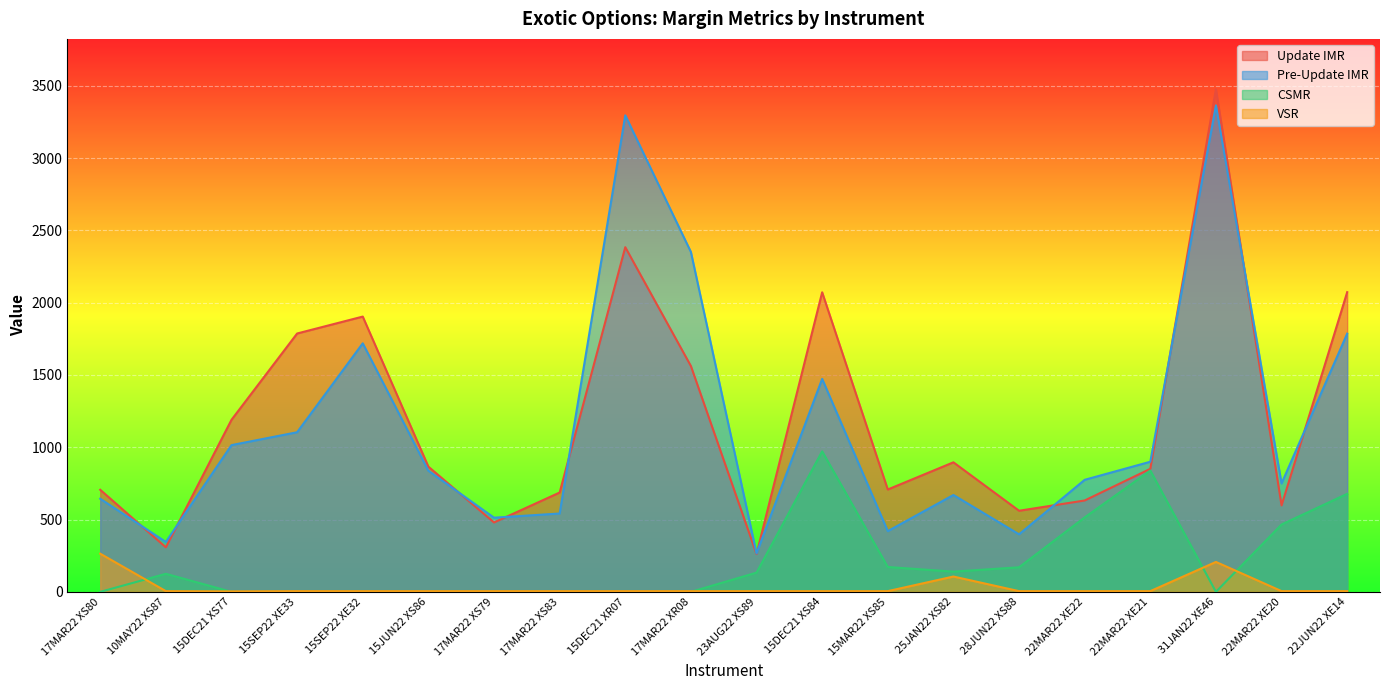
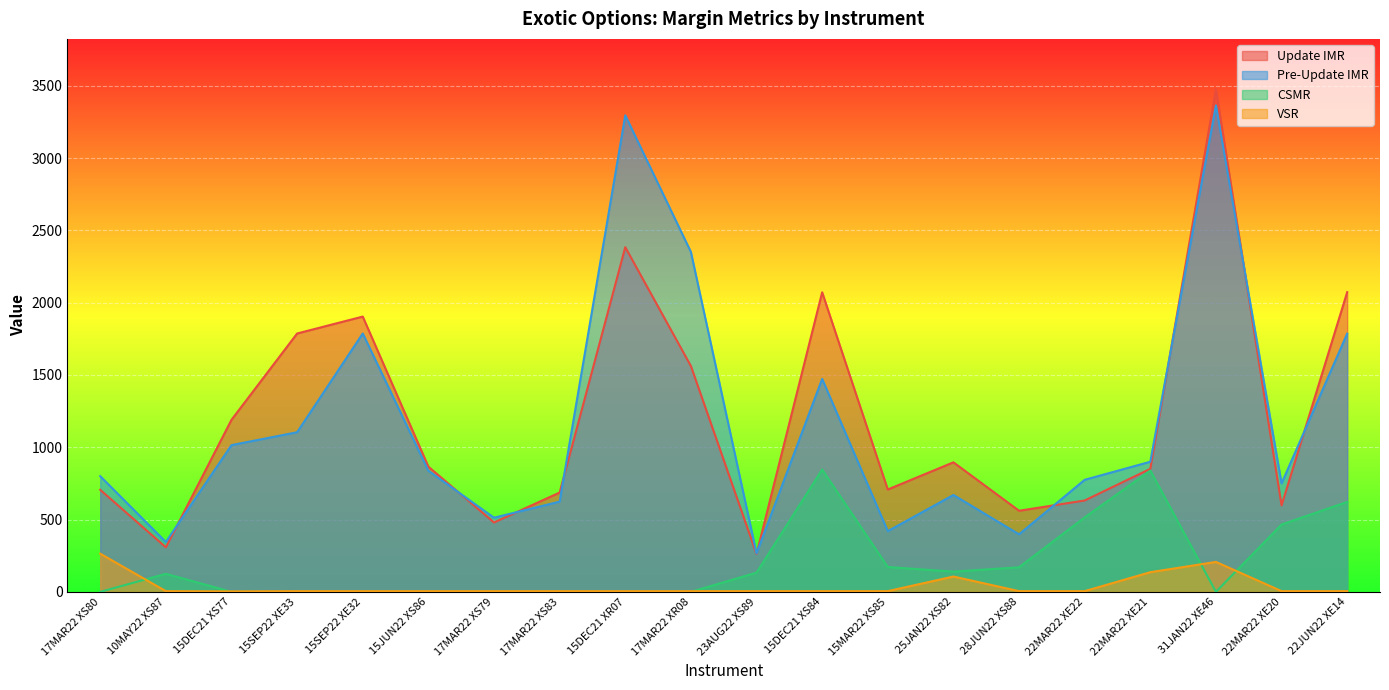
Pre-Update IMR, 17MAR22 XS80: 640 -> 800
Pre-Update IMR, 15SEP22 XE32: 1720 -> 1790
Pre-Update IMR, 17MAR22 XS83: 540 -> 620
CSMR, 15DEC21 XS84: 970 -> 850
VSR, 22MAR22 XE21: 10 -> 140
CSMR, 22JUN22 XE14: 680 -> 620
